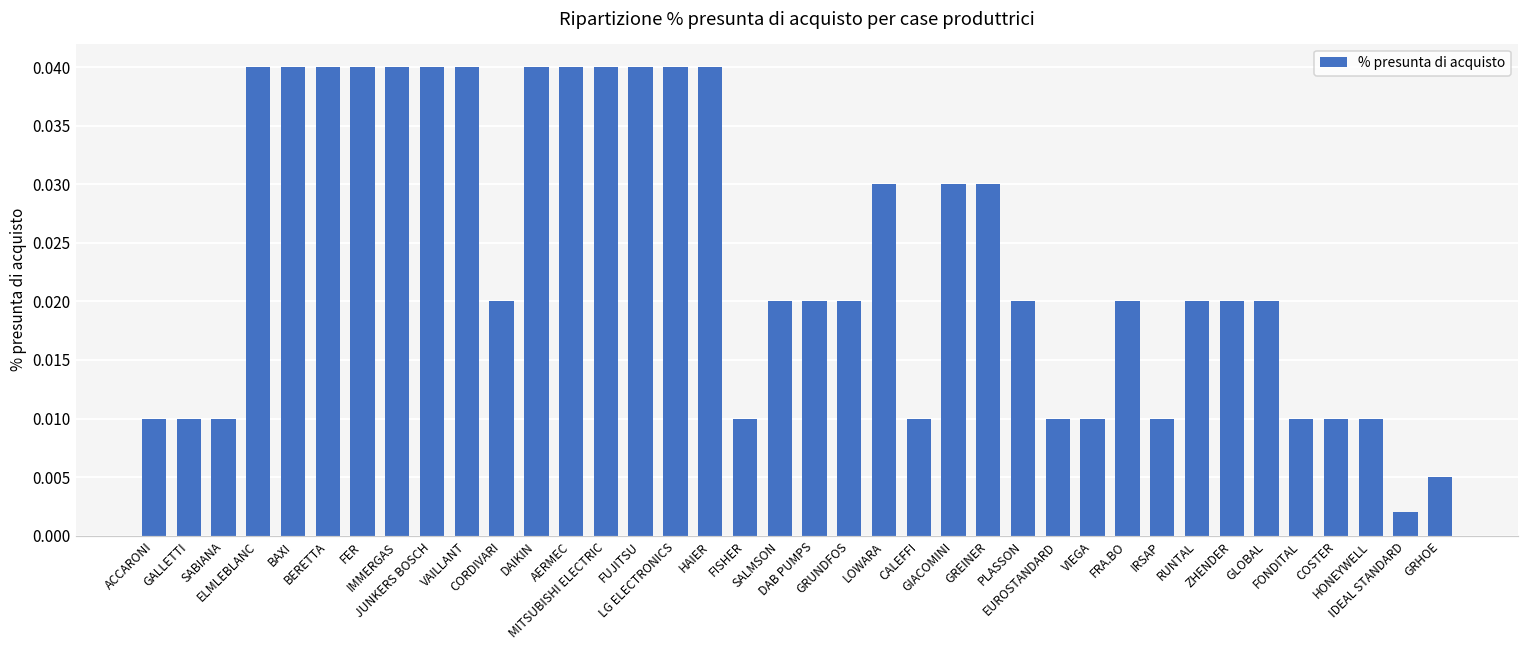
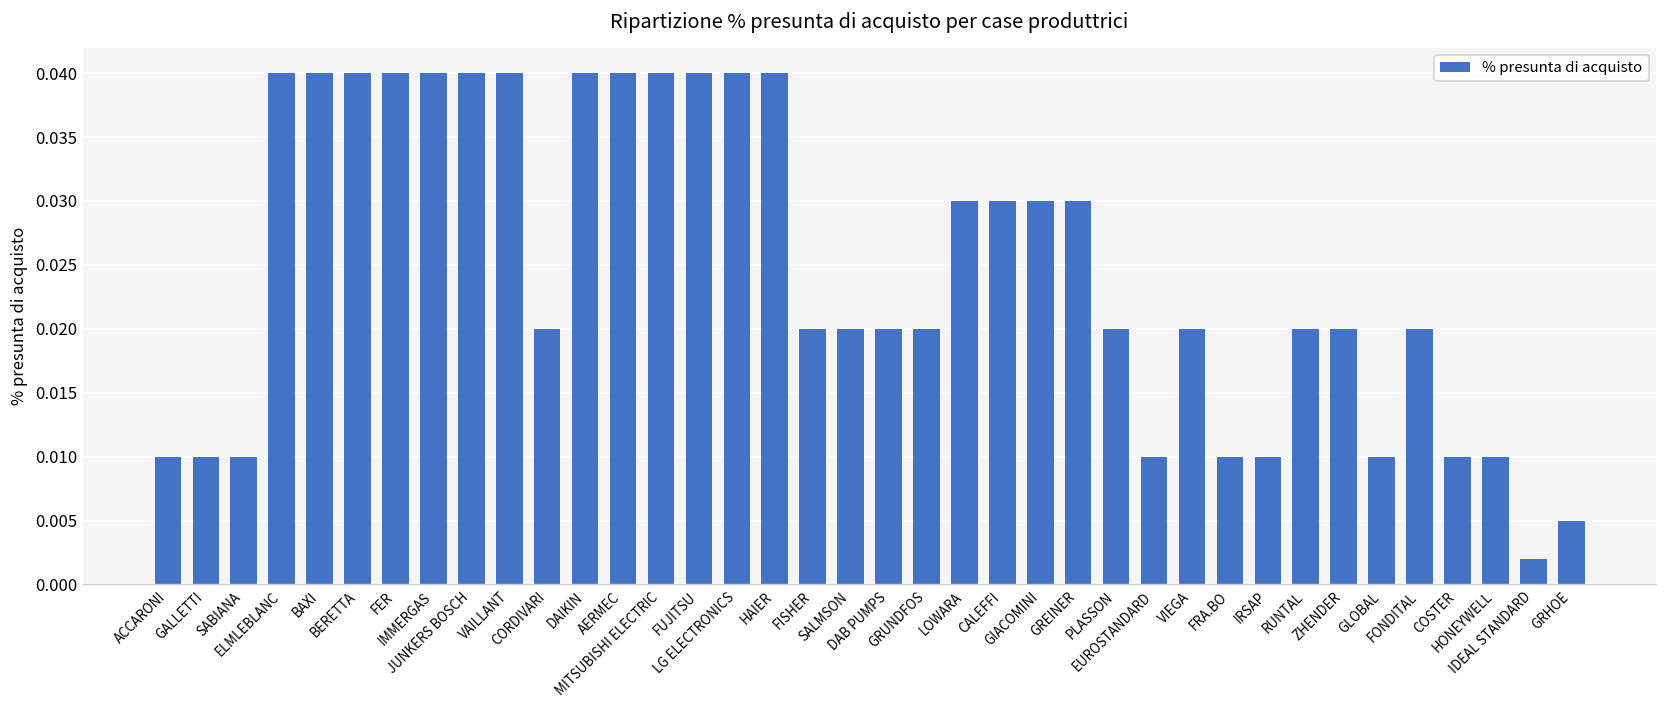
FISHER: 0.01 -> 0.02
CALEFFI: 0.01 -> 0.03
VIEGA: 0.01 -> 0.02
FRA.BO: 0.02 -> 0.01
GLOBAL: 0.02 -> 0.01
FONDITAL: 0.01 -> 0.02
